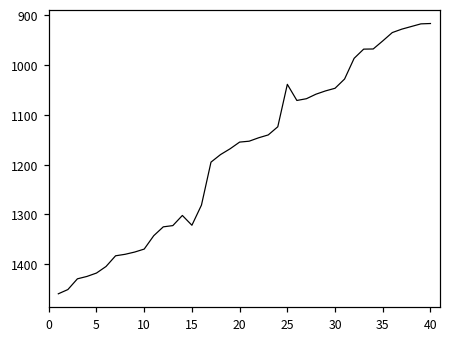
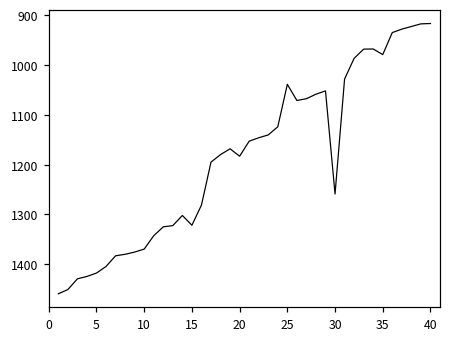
20: 1150 -> 1180
30: 1050 -> 1260
35: 950 -> 980
